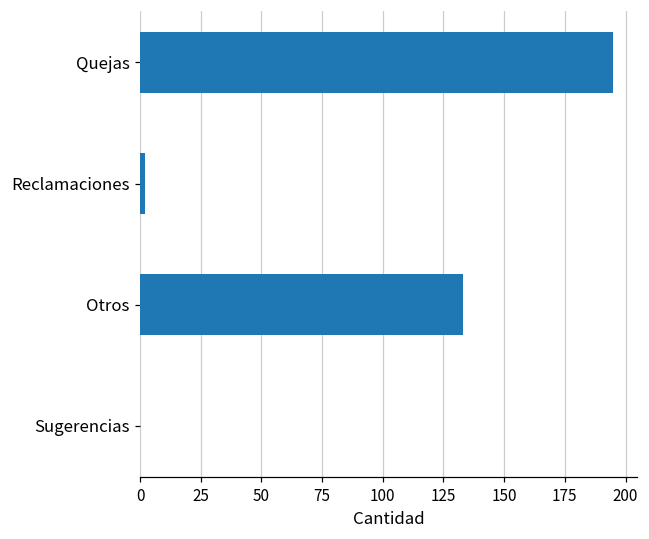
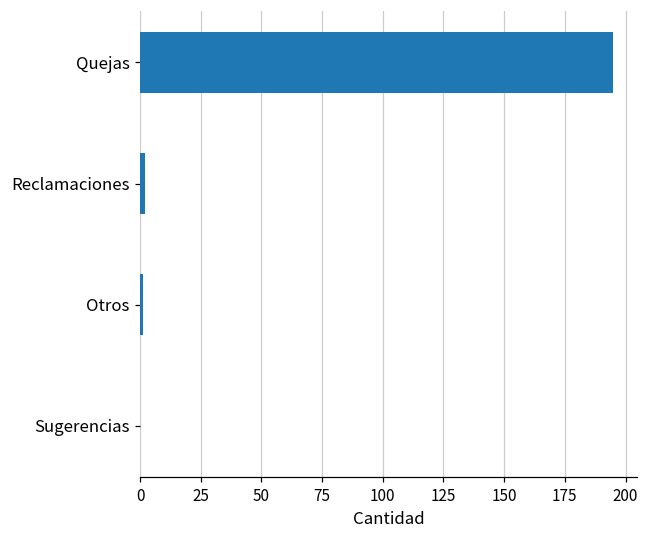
Otros: 133 -> 1
